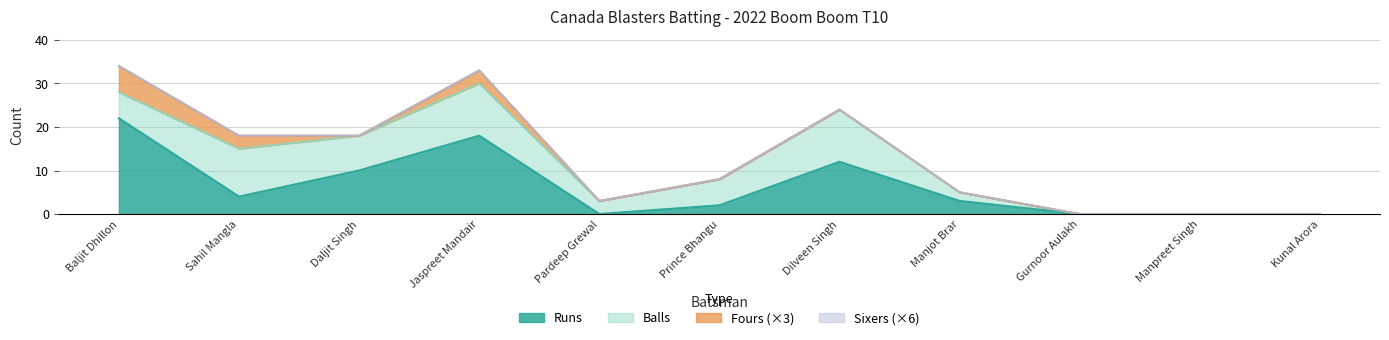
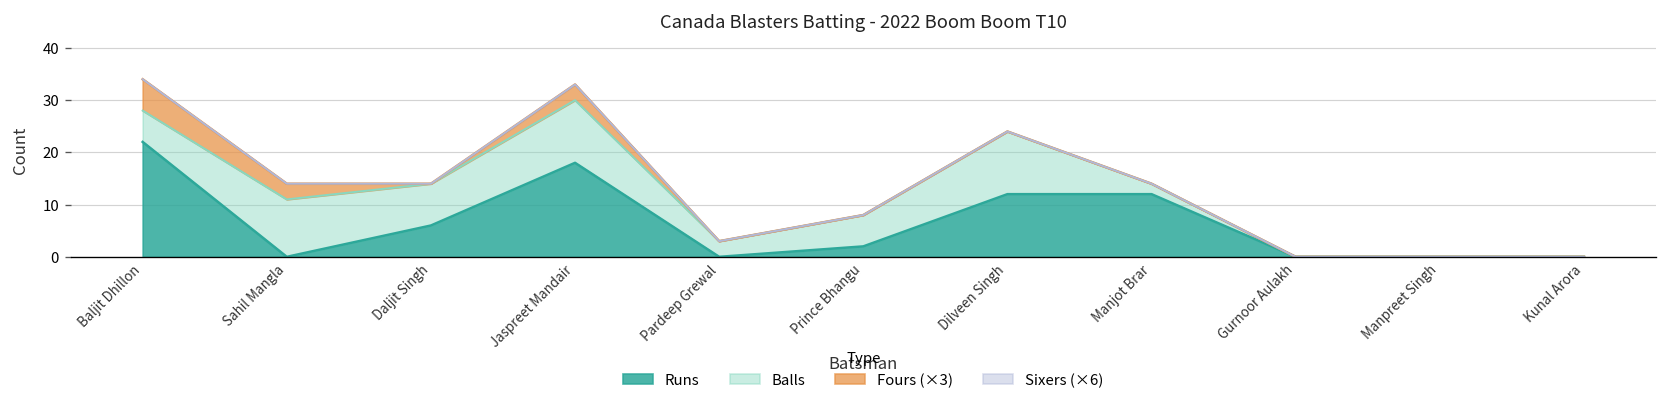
Runs, Sahil Mangla: 4 -> 0
Runs, Daljit Singh: 10 -> 6
Runs, Manjot Brar: 3 -> 12
